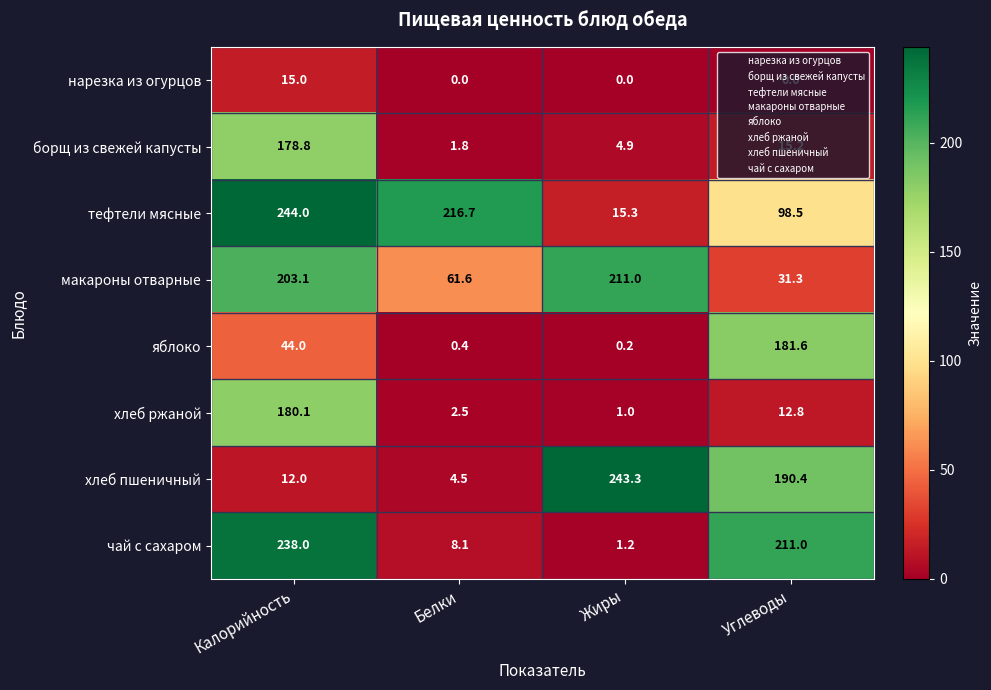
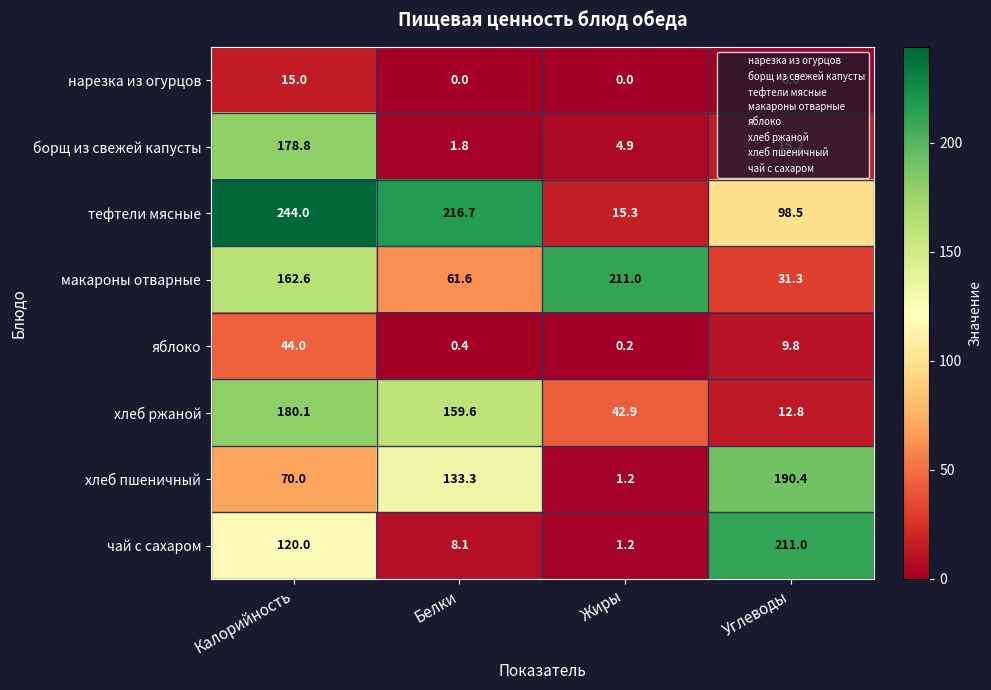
макароны отварные, Калорийность: 203.1 -> 162.6
яблоко, Углеводы: 181.6 -> 9.8
хлеб ржаной, Белки: 2.5 -> 159.6
хлеб ржаной, Жиры: 1.0 -> 42.9
хлеб пшеничный, Калорийность: 12.0 -> 70.0
хлеб пшеничный, Белки: 4.5 -> 133.3
хлеб пшеничный, Жиры: 243.3 -> 1.2
чай с сахаром, Калорийность: 238.0 -> 120.0
